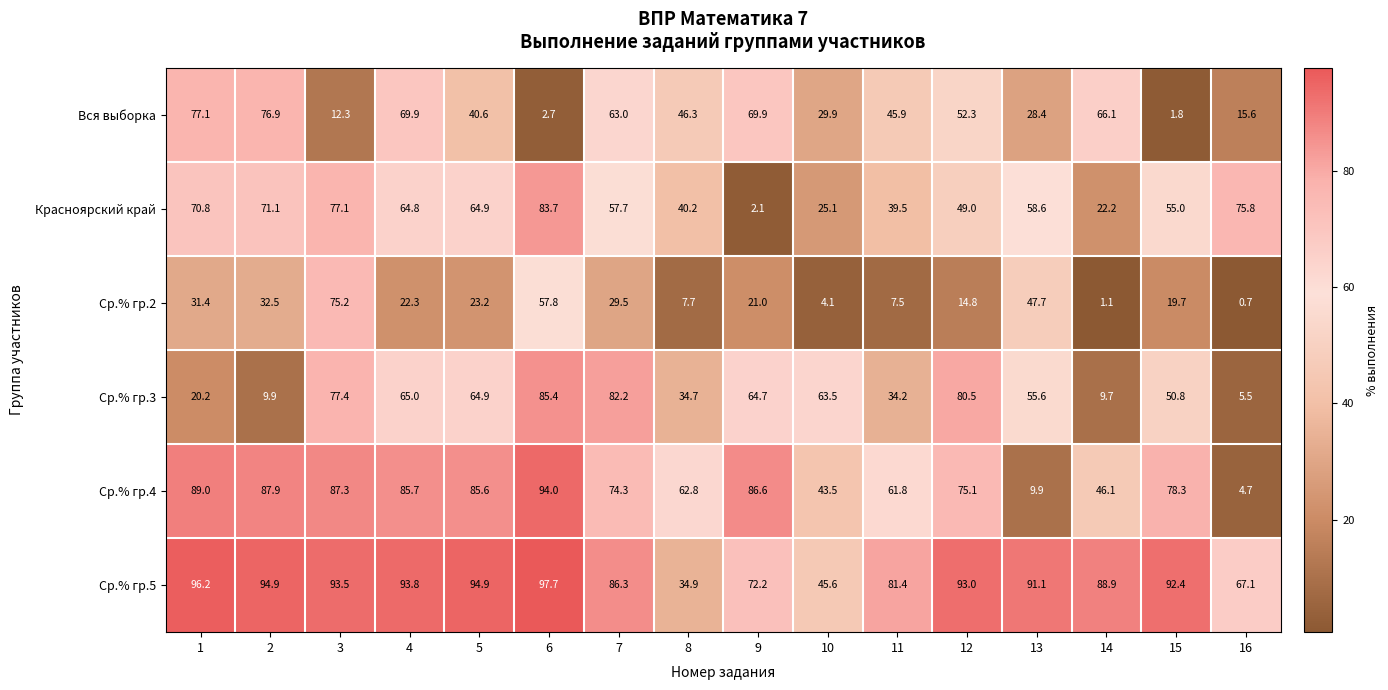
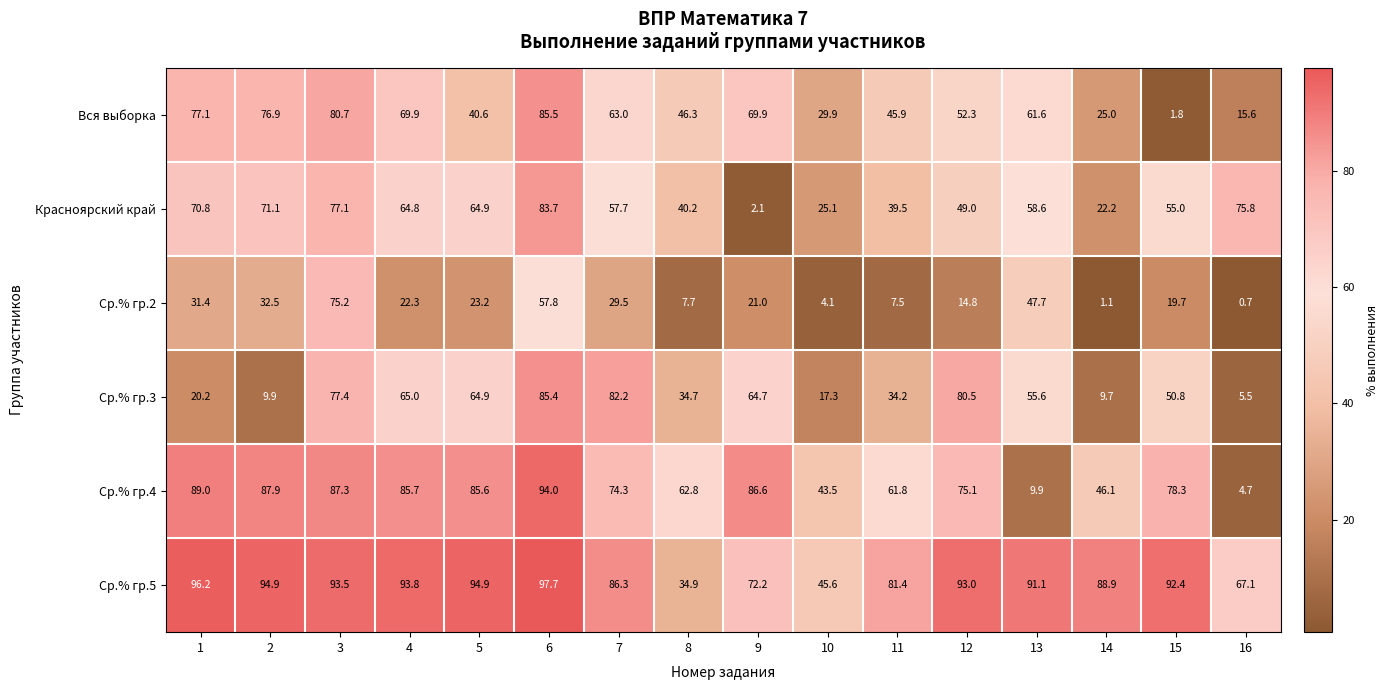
Вся выборка, 3: 12.3 -> 80.7
Вся выборка, 6: 2.7 -> 85.5
Вся выборка, 13: 28.4 -> 61.6
Вся выборка, 14: 66.1 -> 25.0
Ср.% гр.3, 10: 63.5 -> 17.3
